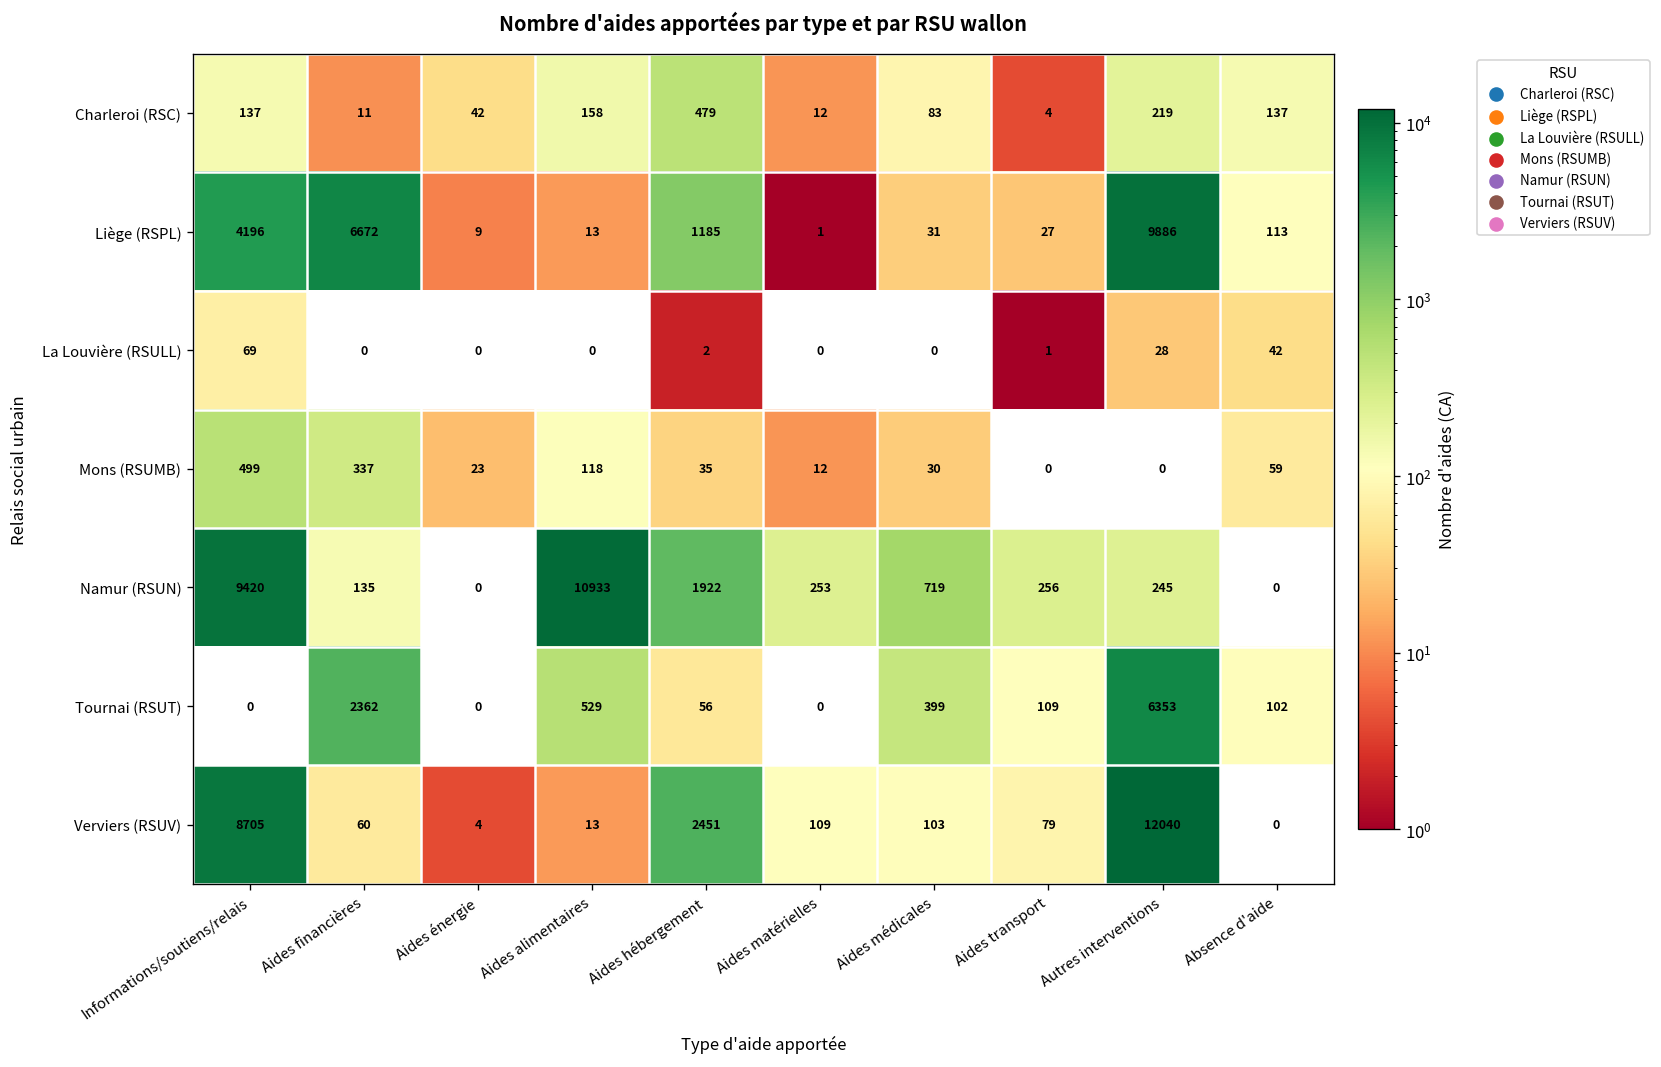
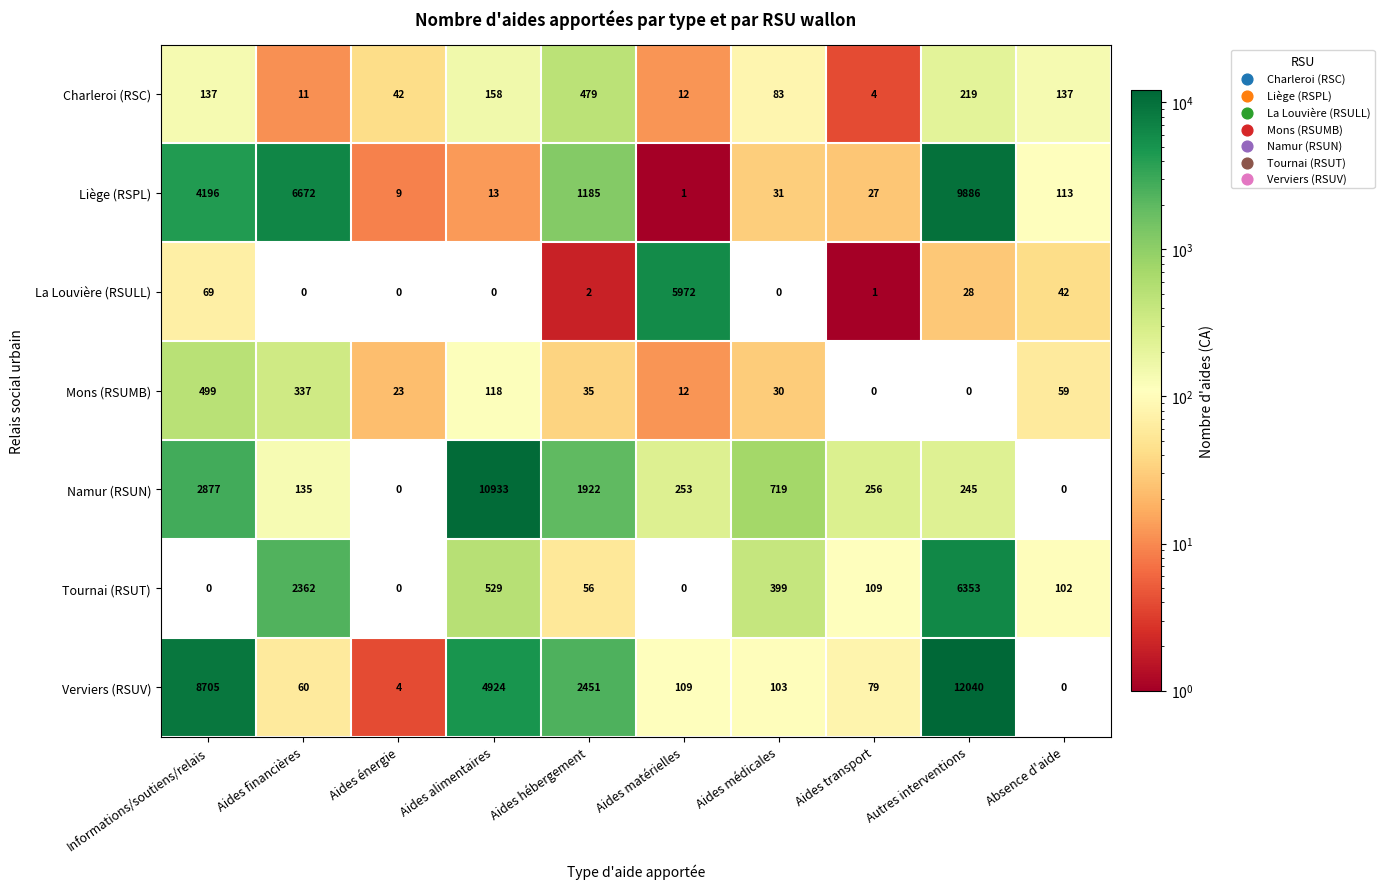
La Louvière (RSULL), Aides matérielles: 0 -> 5972
Namur (RSUN), Informations/soutiens/relais: 9420 -> 2877
Verviers (RSUV), Aides alimentaires: 13 -> 4924
